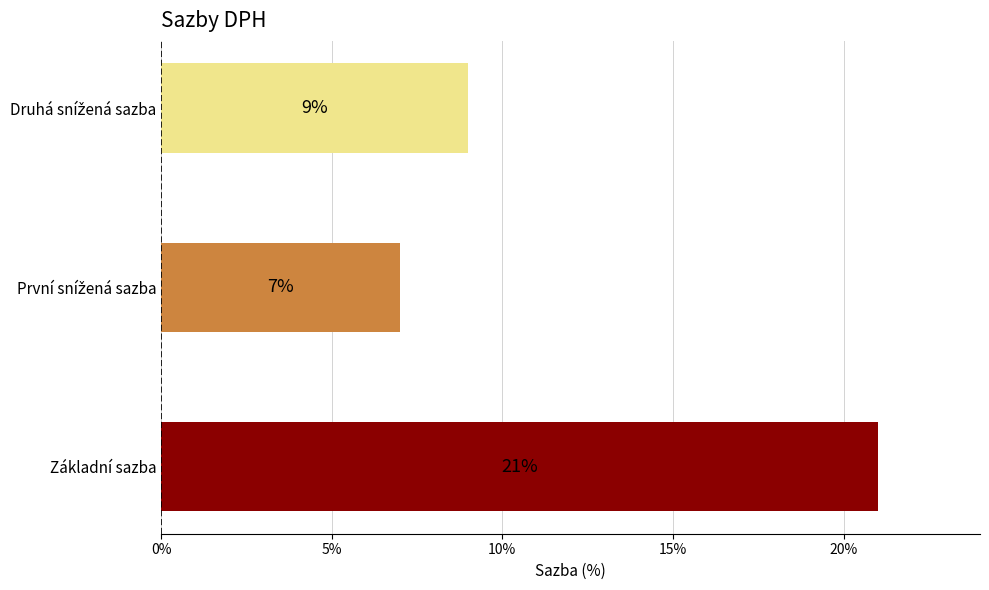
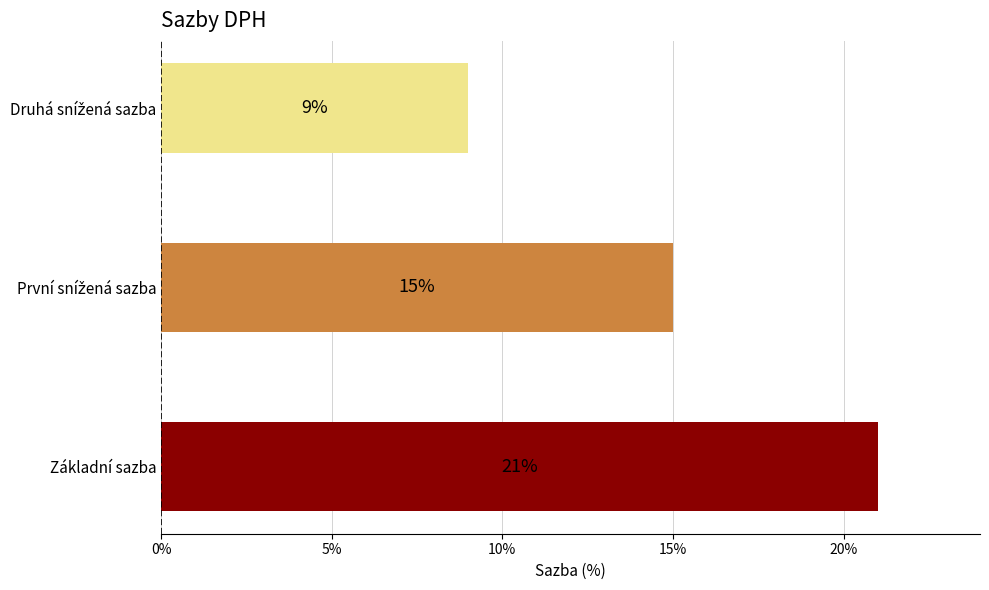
První snížená sazba: 7% -> 15%
